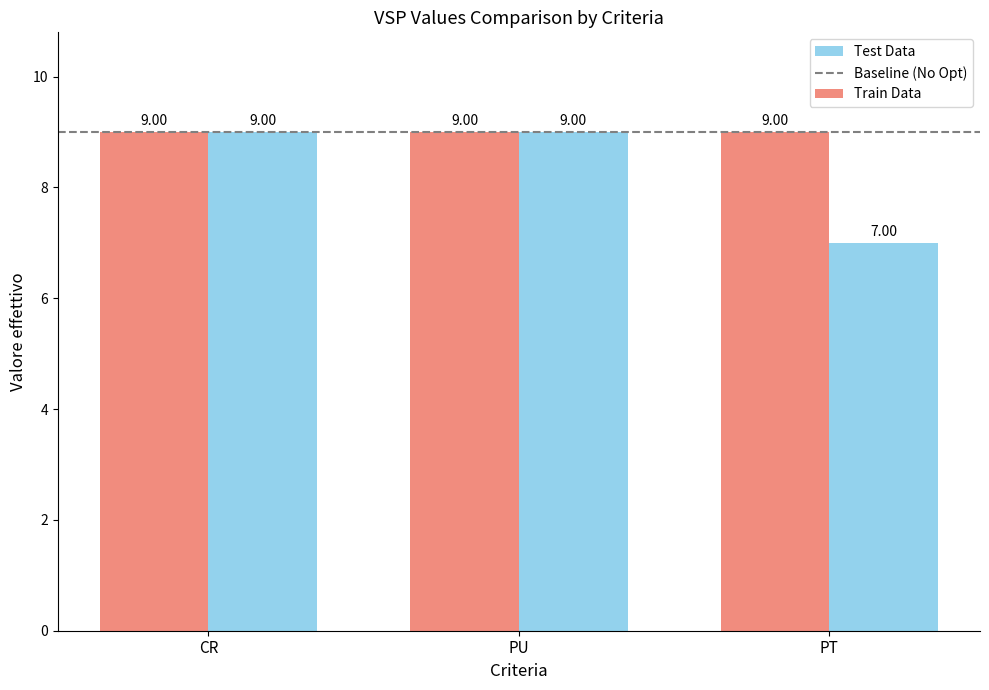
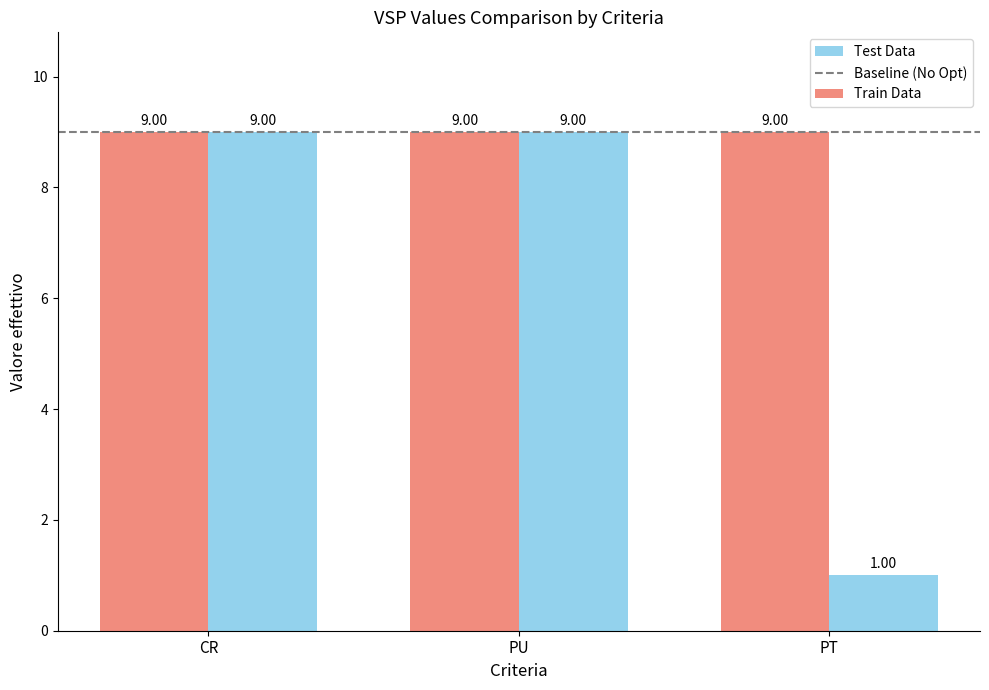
Test Data, PT: 7.00 -> 1.00
